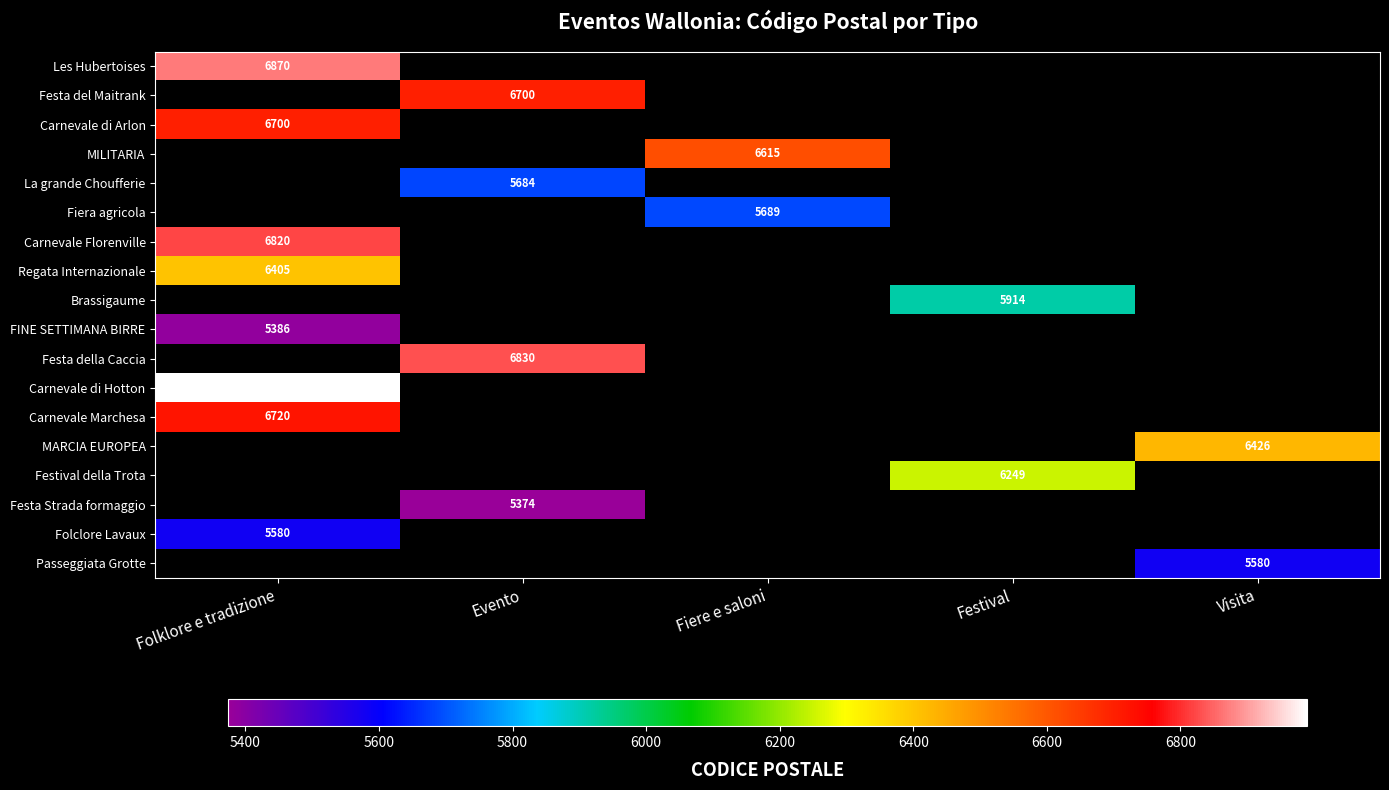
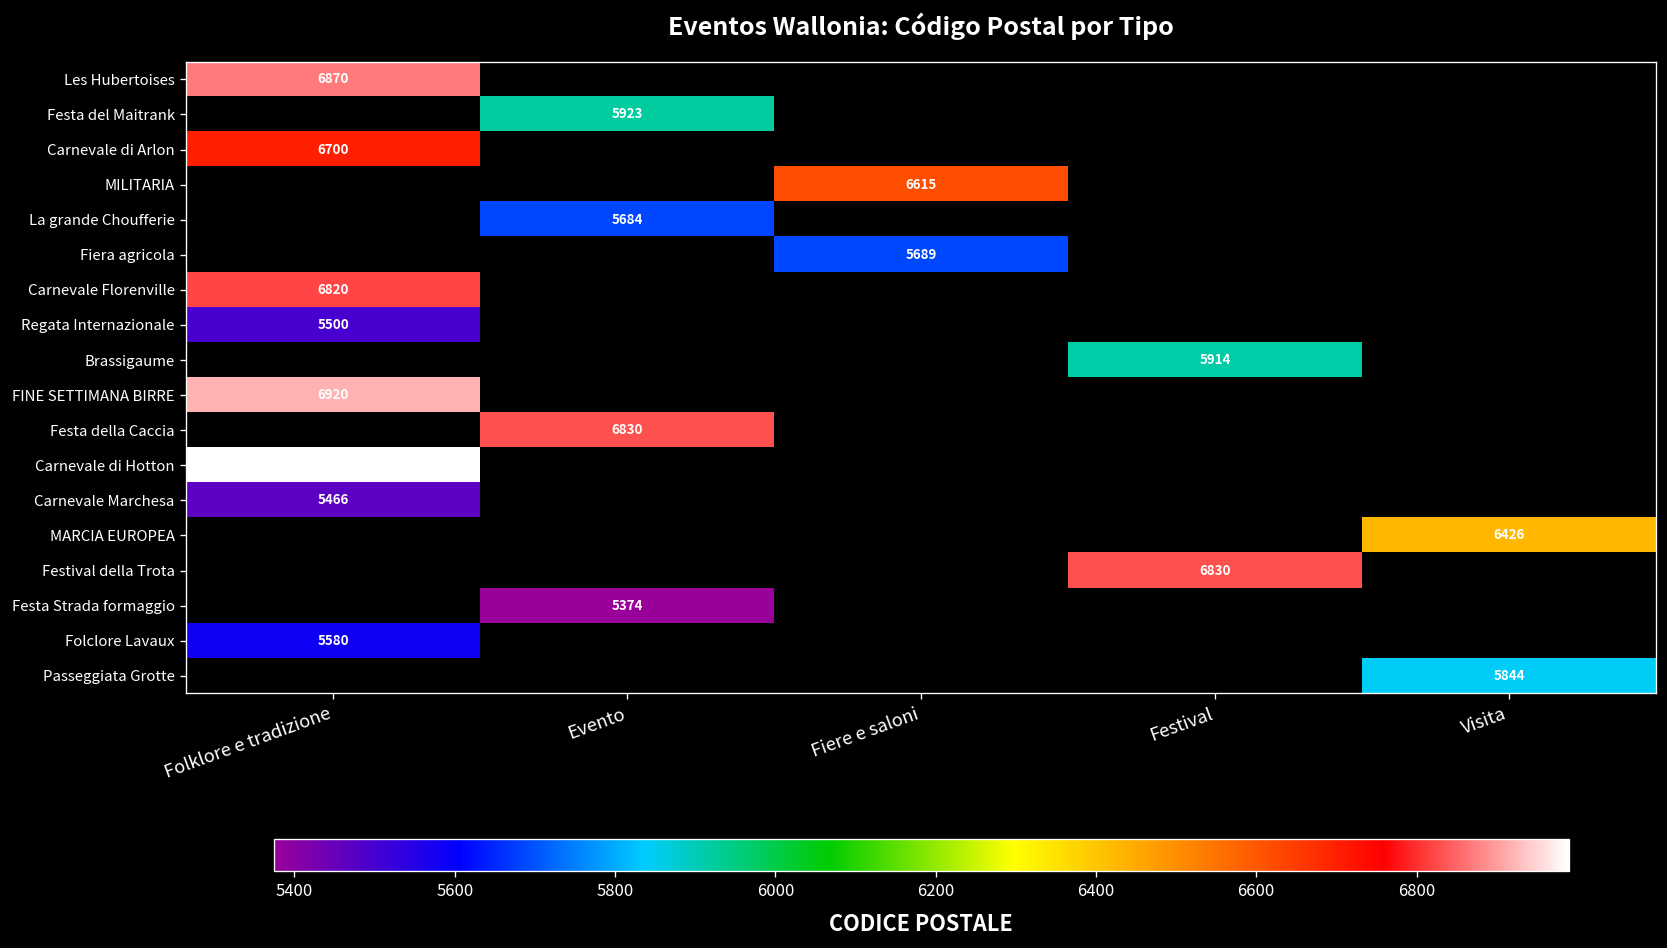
Festa del Maitrank, Evento: 6700 -> 5923
Regata Internazionale, Folklore e tradizione: 6405 -> 5500
FINE SETTIMANA BIRRE, Folklore e tradizione: 5386 -> 6920
Carnevale Marchesa, Folklore e tradizione: 6720 -> 5466
Festival della Trota, Festival: 6249 -> 6830
Passeggiata Grotte, Visita: 5580 -> 5844
